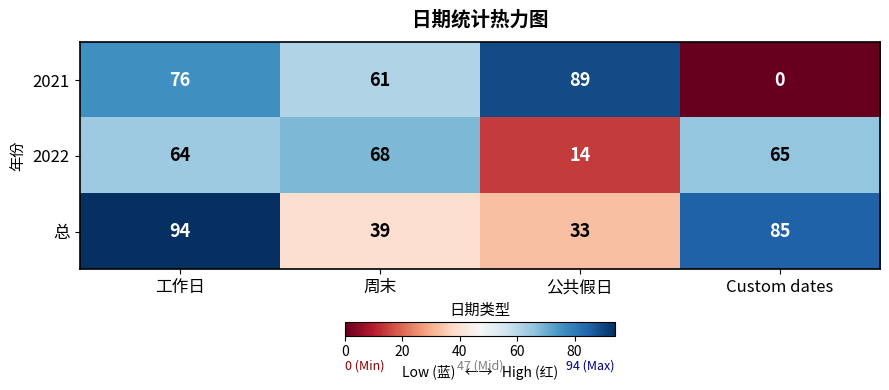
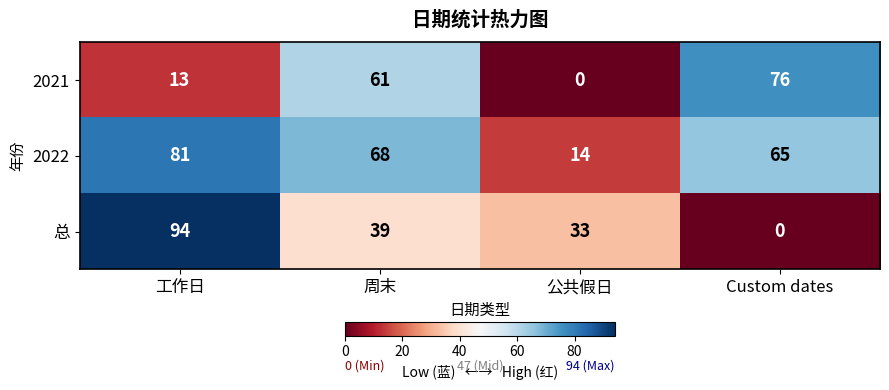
2021, 工作日: 76 -> 13
2021, 公共假日: 89 -> 0
2021, Custom dates: 0 -> 76
2022, 工作日: 64 -> 81
总, Custom dates: 85 -> 0
